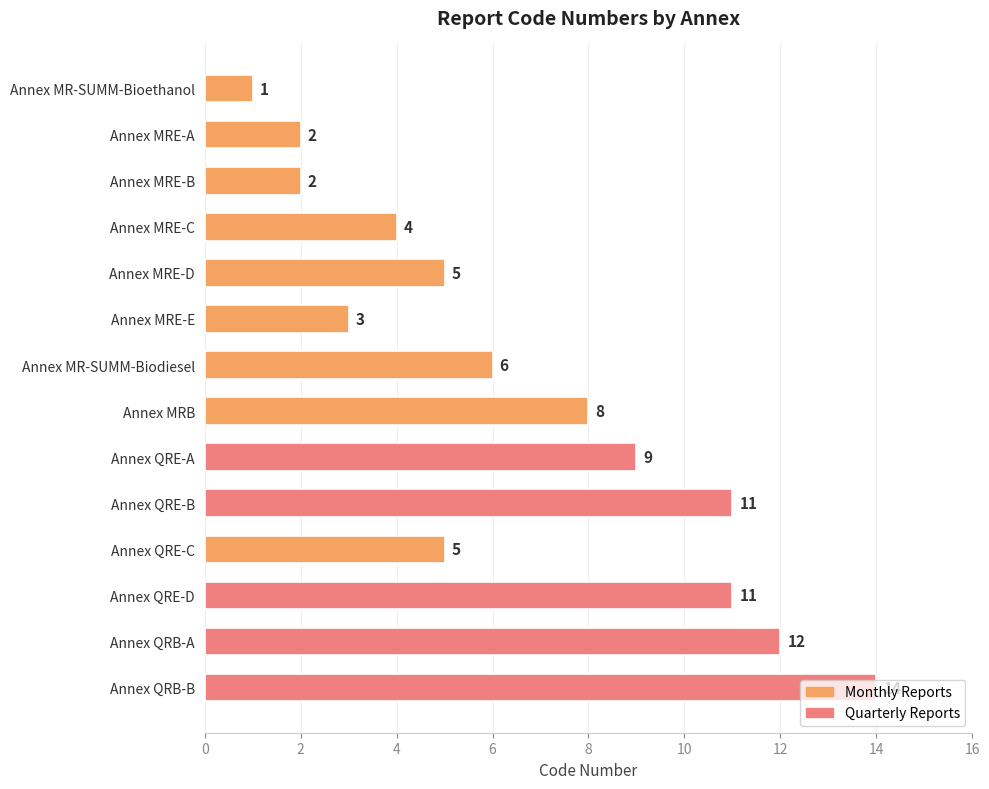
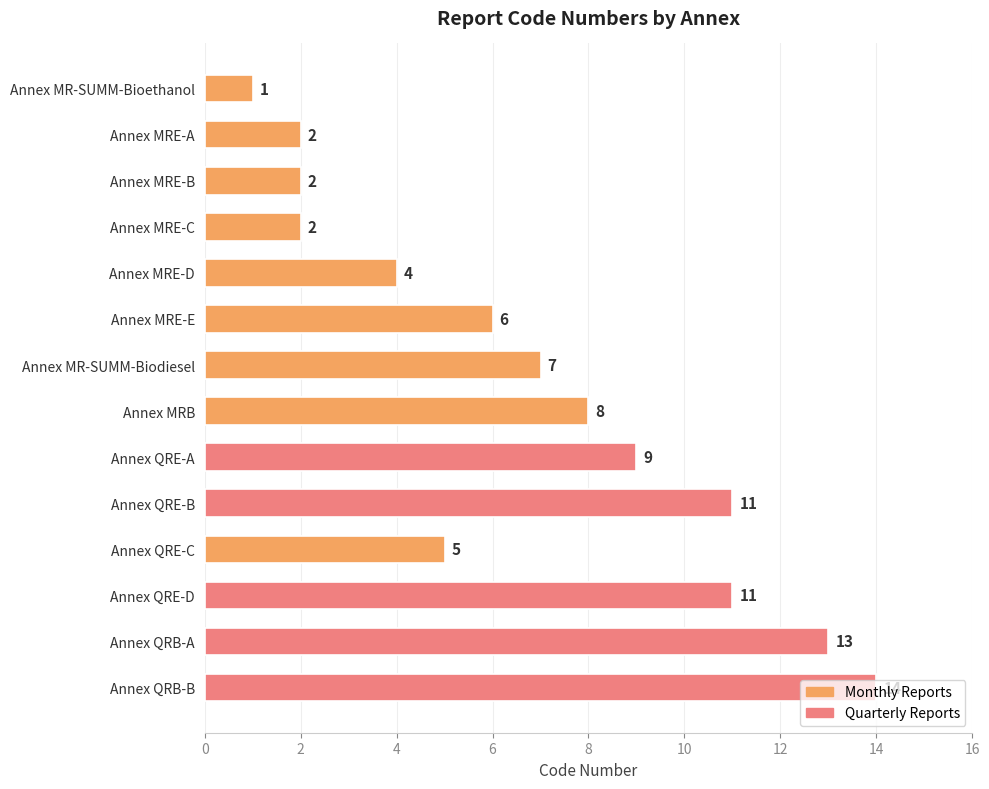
Annex MRE-C: 4 -> 2
Annex MRE-D: 5 -> 4
Annex MRE-E: 3 -> 6
Annex MR-SUMM-Biodiesel: 6 -> 7
Annex QRB-A: 12 -> 13
